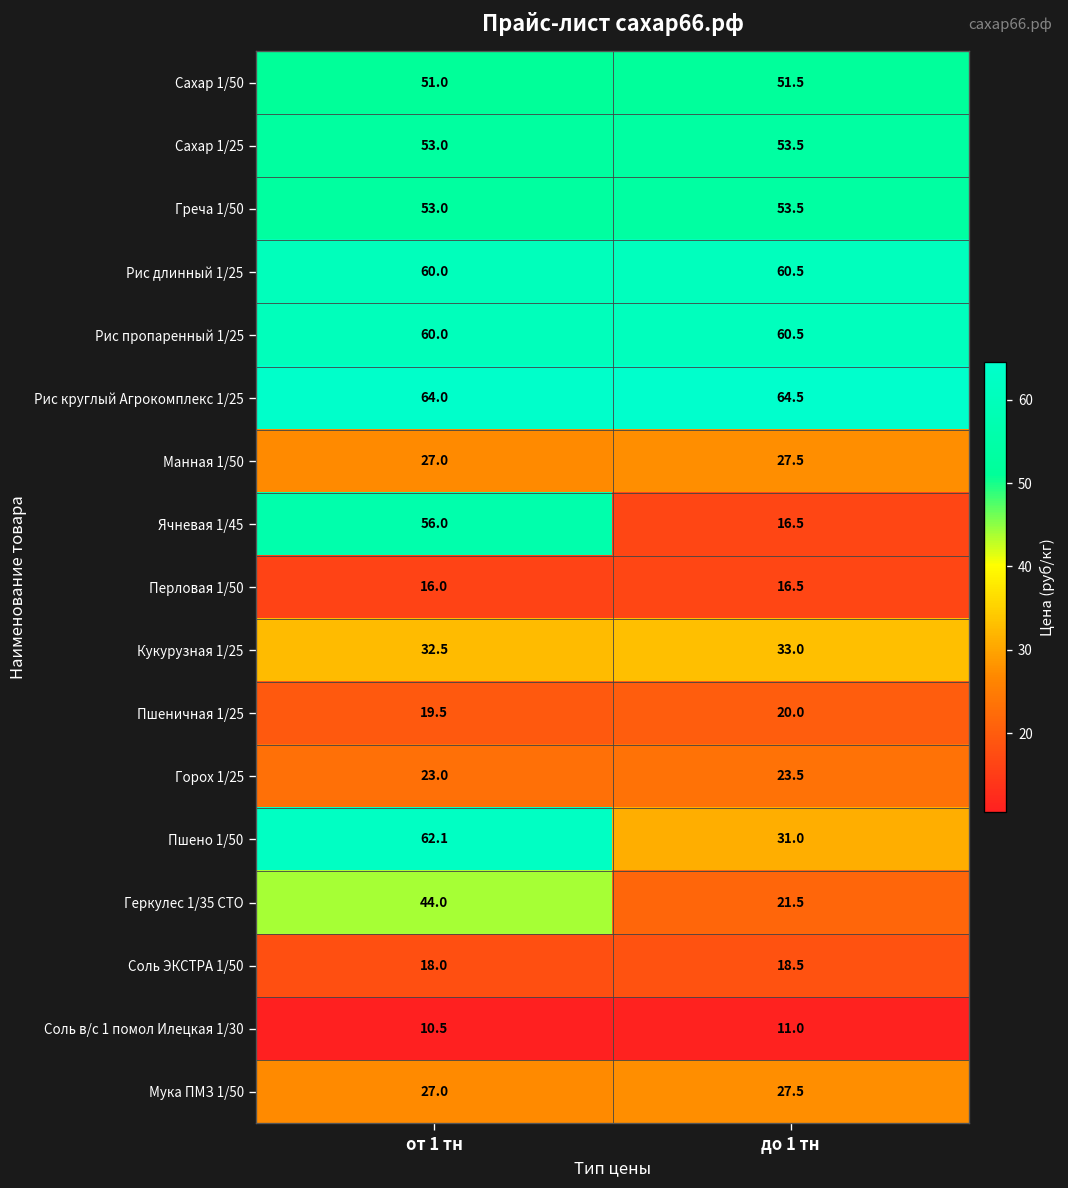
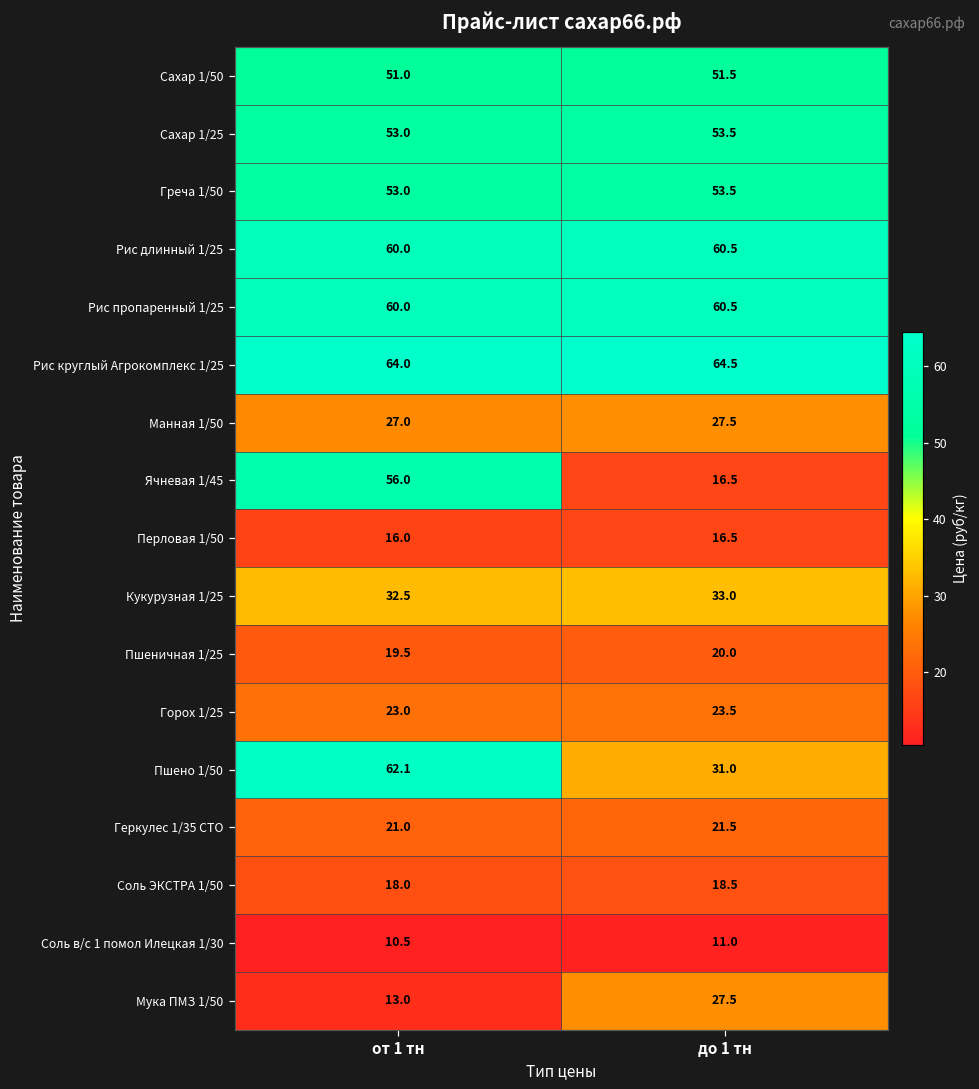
Геркулес 1/35 СТО, от 1 тн: 44.0 -> 21.0
Мука ПМЗ 1/50, от 1 тн: 27.0 -> 13.0
